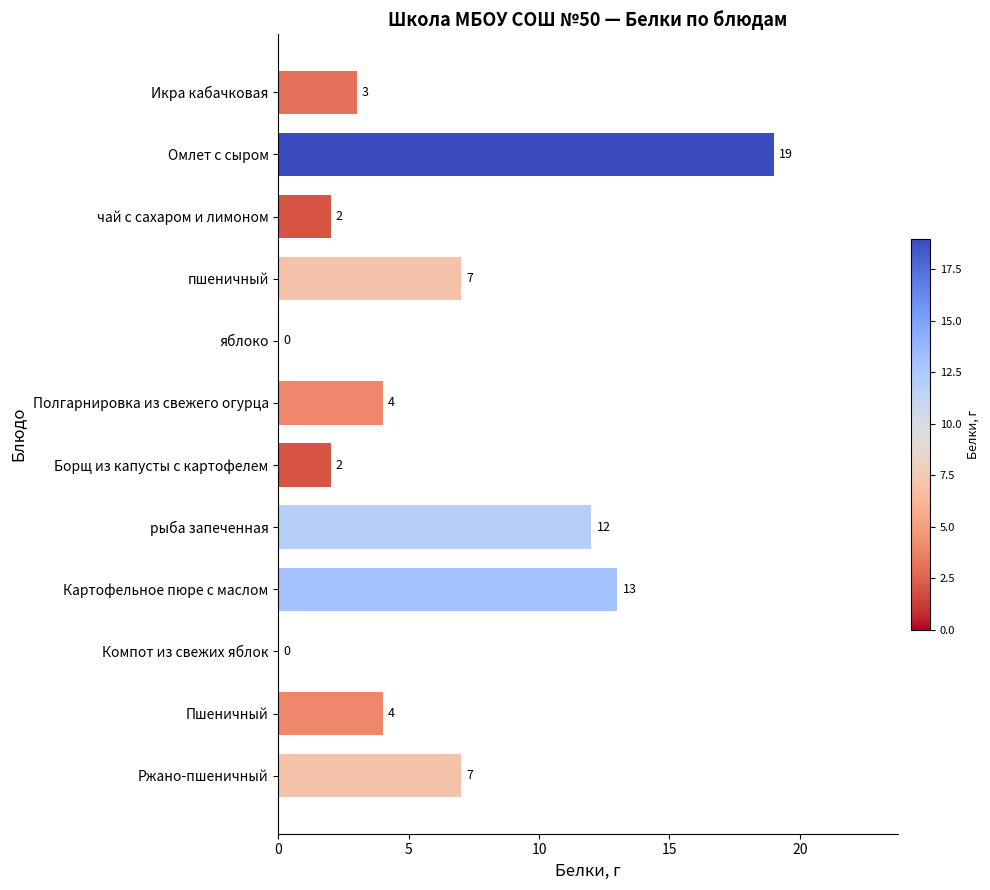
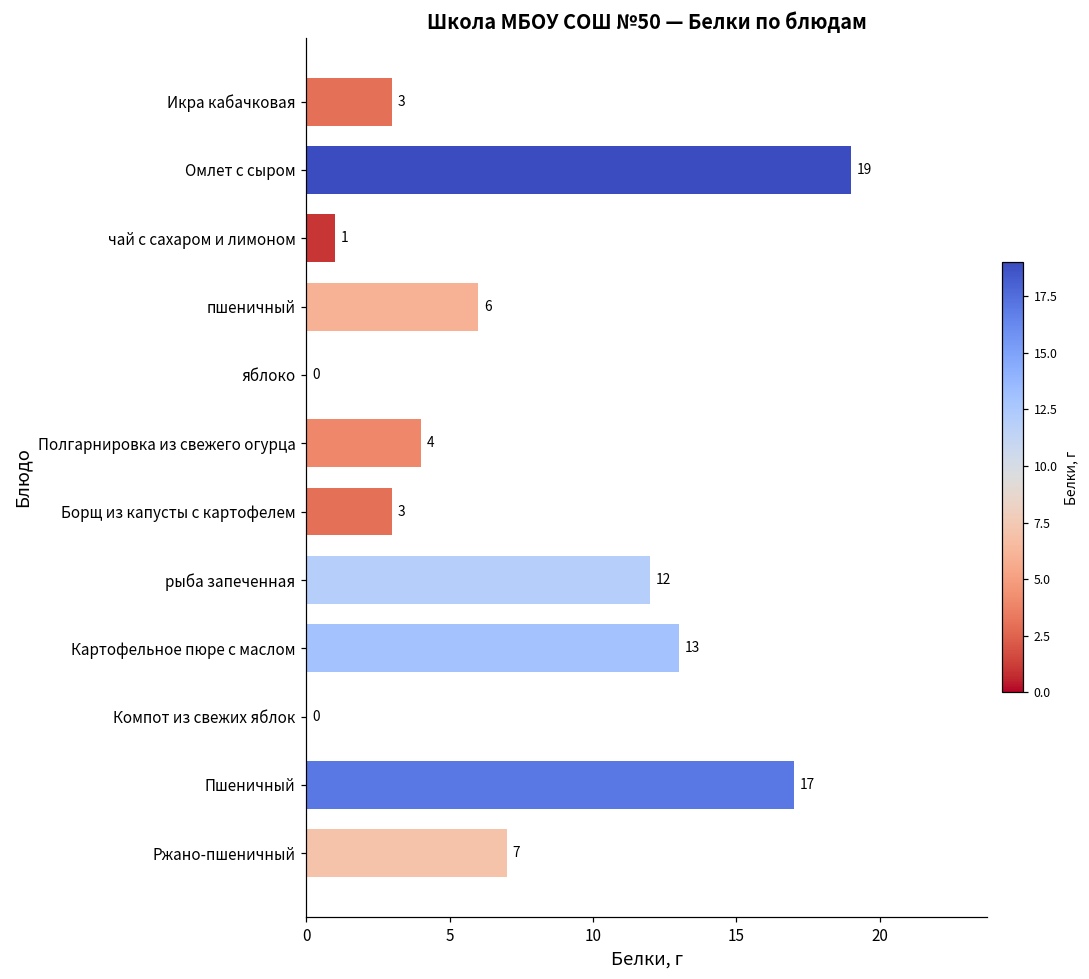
чай с сахаром и лимоном: 2 -> 1
пшеничный: 7 -> 6
Борщ из капусты с картофелем: 2 -> 3
Пшеничный: 4 -> 17
